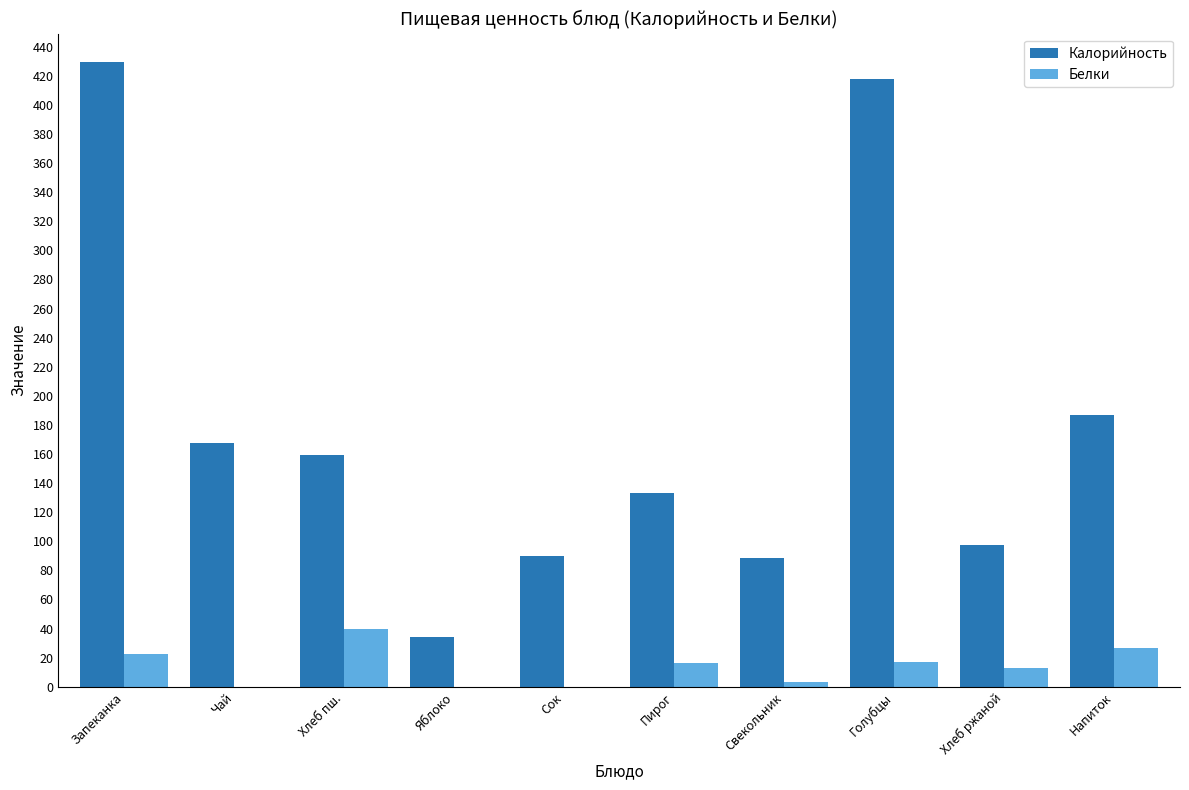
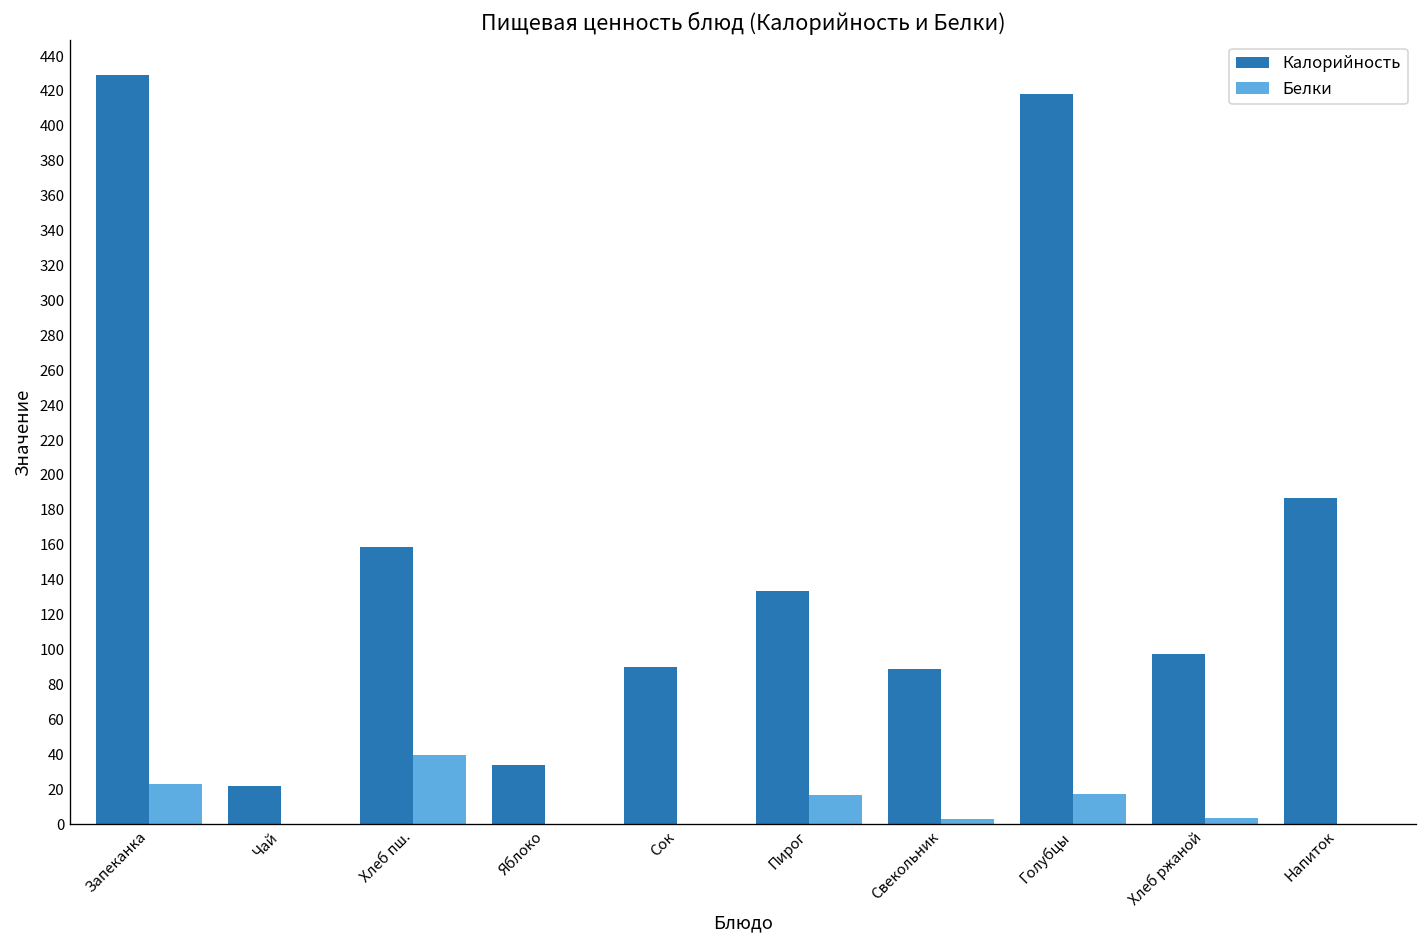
Калорийность, Чай: 168 -> 22
Белки, Хлеб ржаной: 13 -> 3
Белки, Напиток: 27 -> 0
